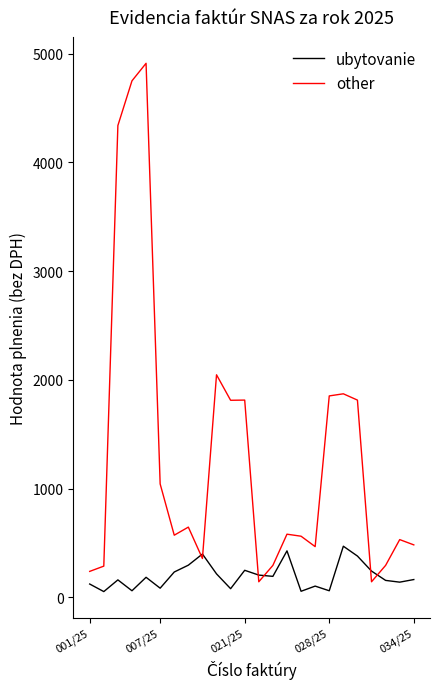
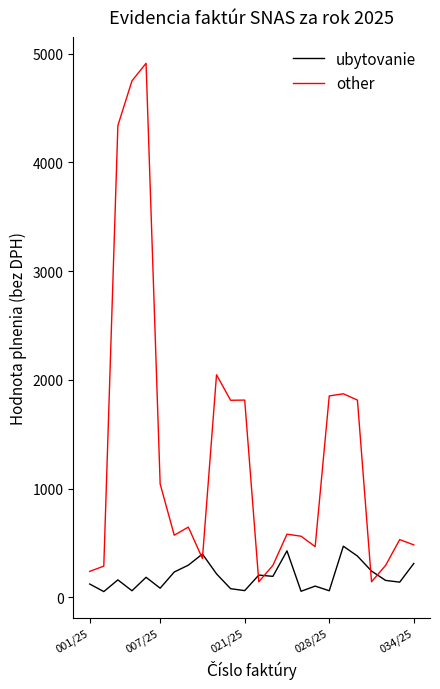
ubytovanie, 021/25: 250 -> 60
ubytovanie, 034/25: 160 -> 310
